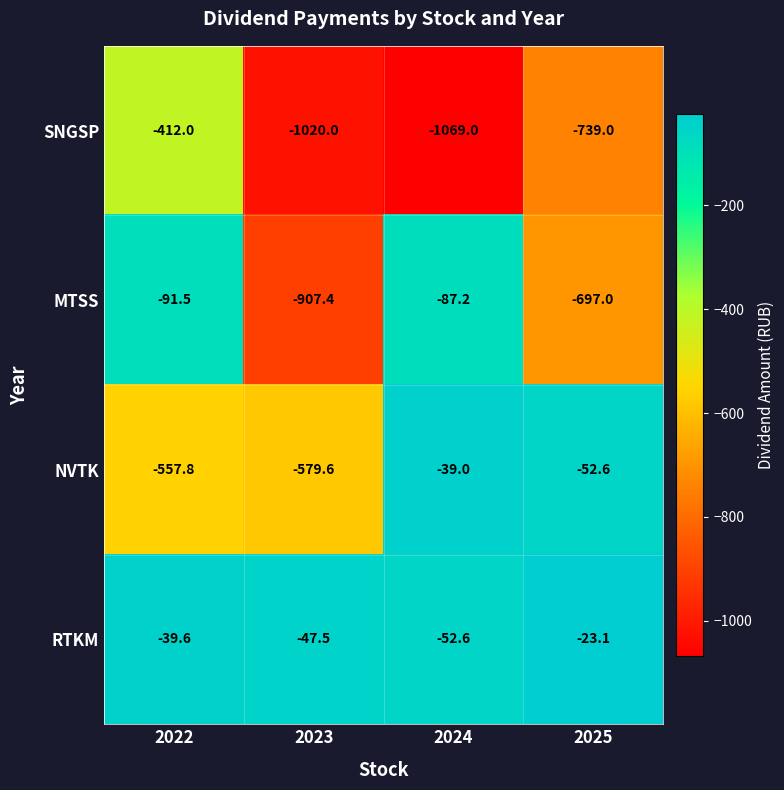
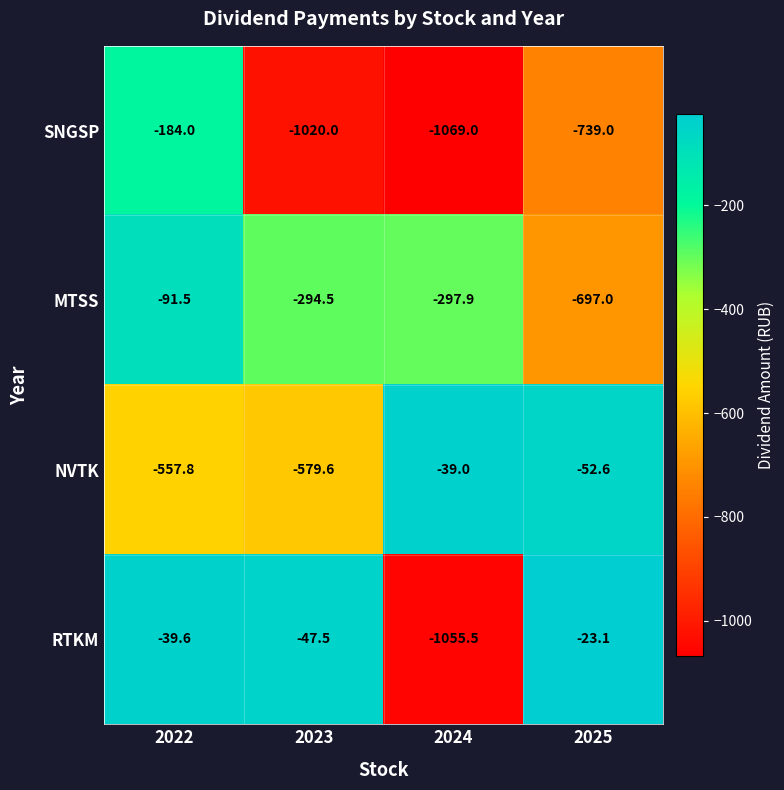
SNGSP, 2022: -412.0 -> -184.0
MTSS, 2023: -907.4 -> -294.5
MTSS, 2024: -87.2 -> -297.9
RTKM, 2024: -52.6 -> -1055.5
